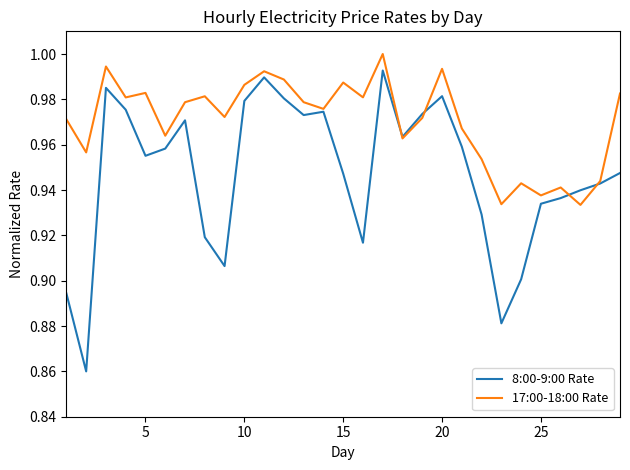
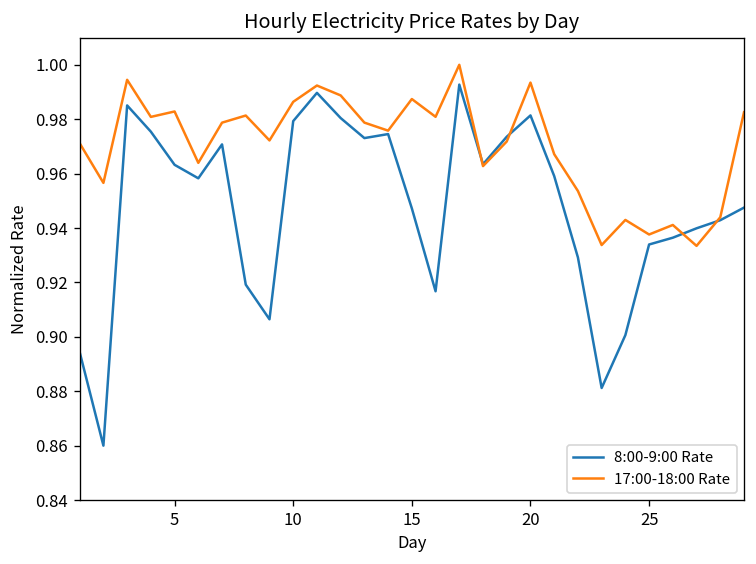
8:00-9:00 Rate, 5: 0.955 -> 0.963
